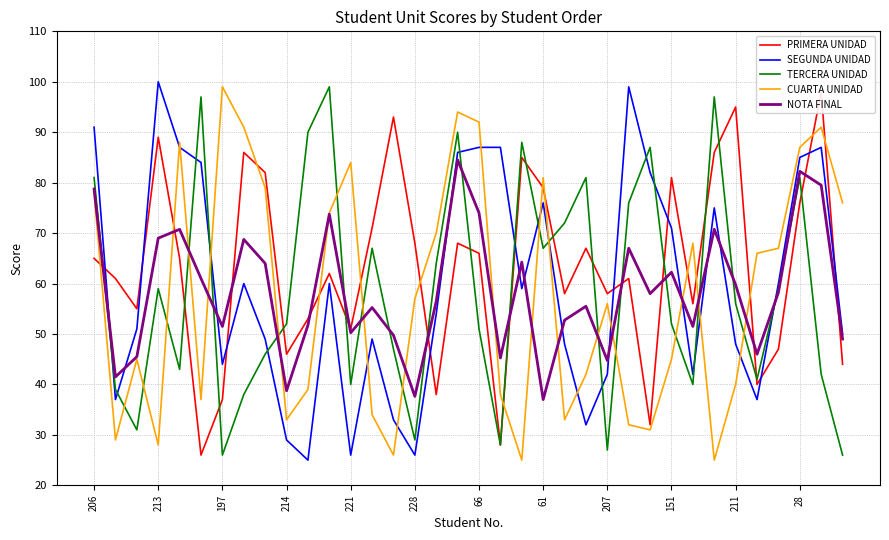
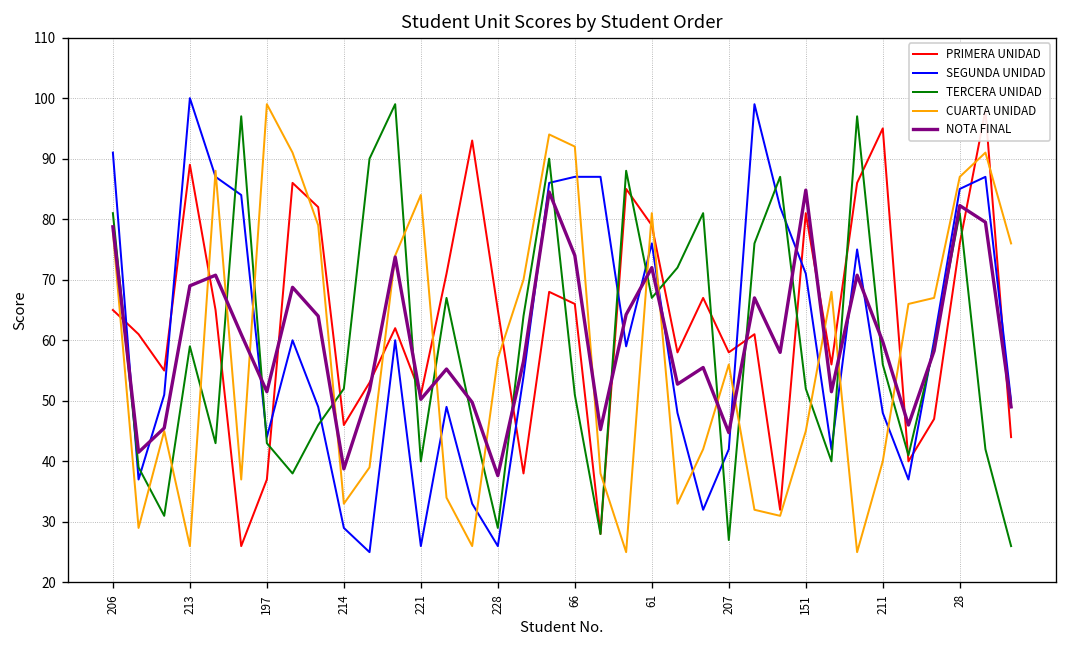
CUARTA UNIDAD, 213: 28 -> 26
TERCERA UNIDAD, 197: 26 -> 43
PRIMERA UNIDAD, 228: 68 -> 65
NOTA FINAL, 61: 37 -> 72
NOTA FINAL, 151: 62 -> 85
